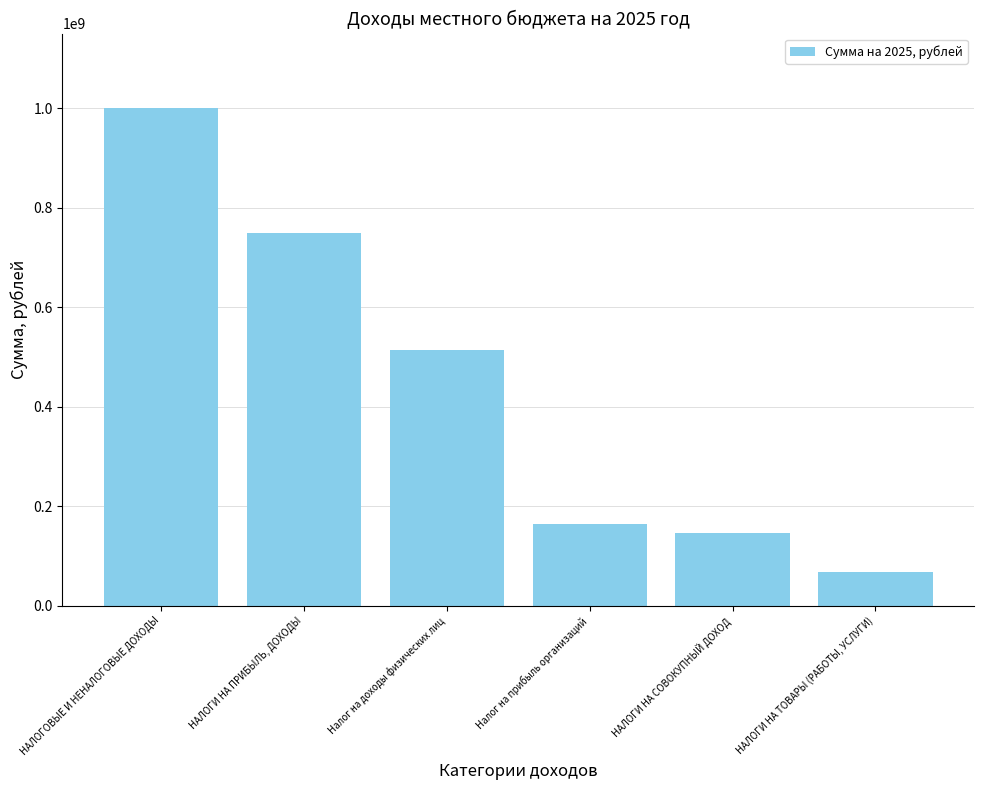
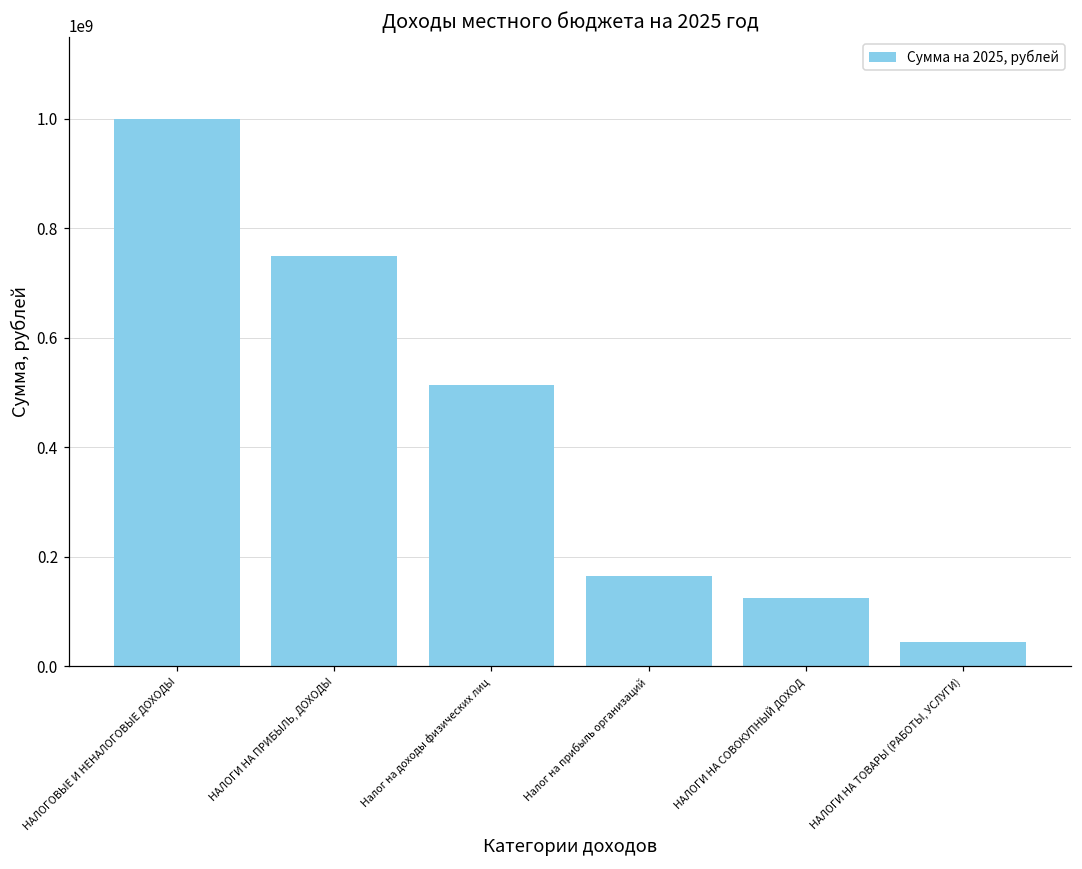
НАЛОГИ НА СОВОКУПНЫЙ ДОХОД: 150000000 -> 120000000
НАЛОГИ НА ТОВАРЫ (РАБОТЫ, УСЛУГИ): 70000000 -> 40000000
